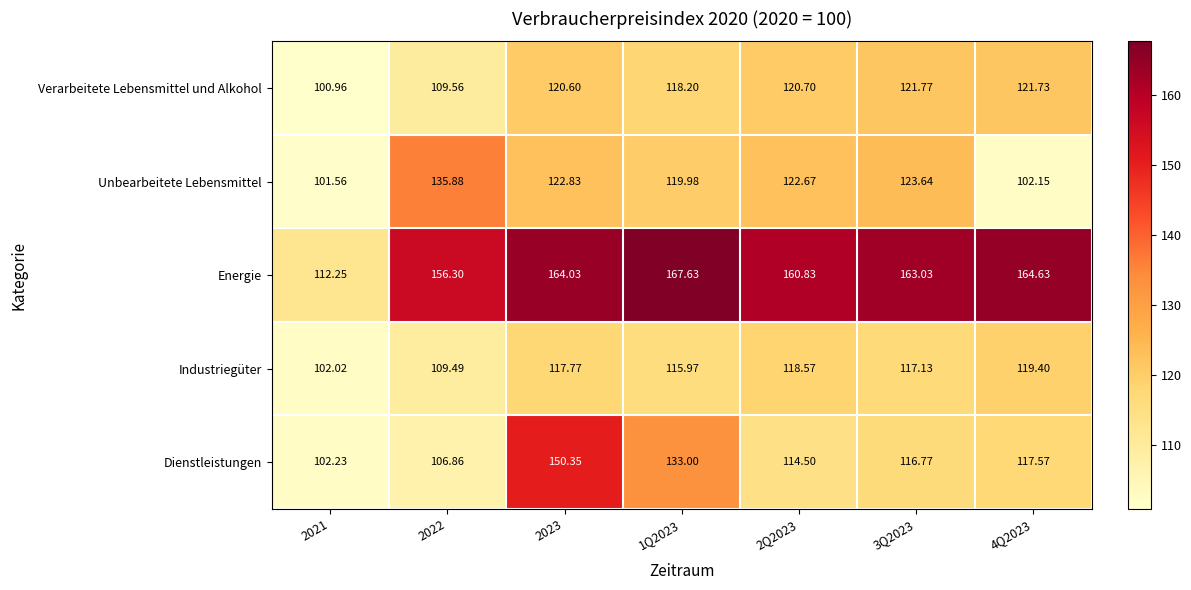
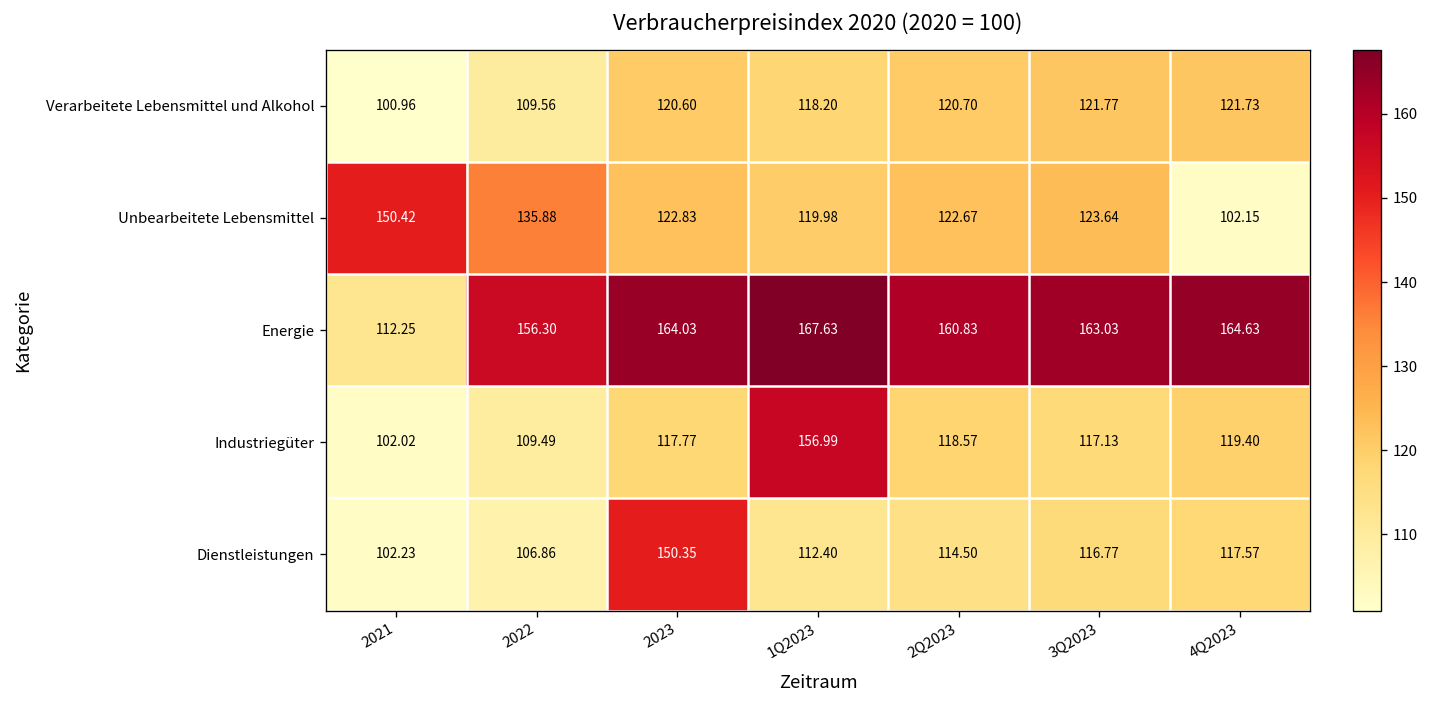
Unbearbeitete Lebensmittel, 2021: 101.56 -> 150.42
Industriegüter, 1Q2023: 115.97 -> 156.99
Dienstleistungen, 1Q2023: 133.00 -> 112.40
